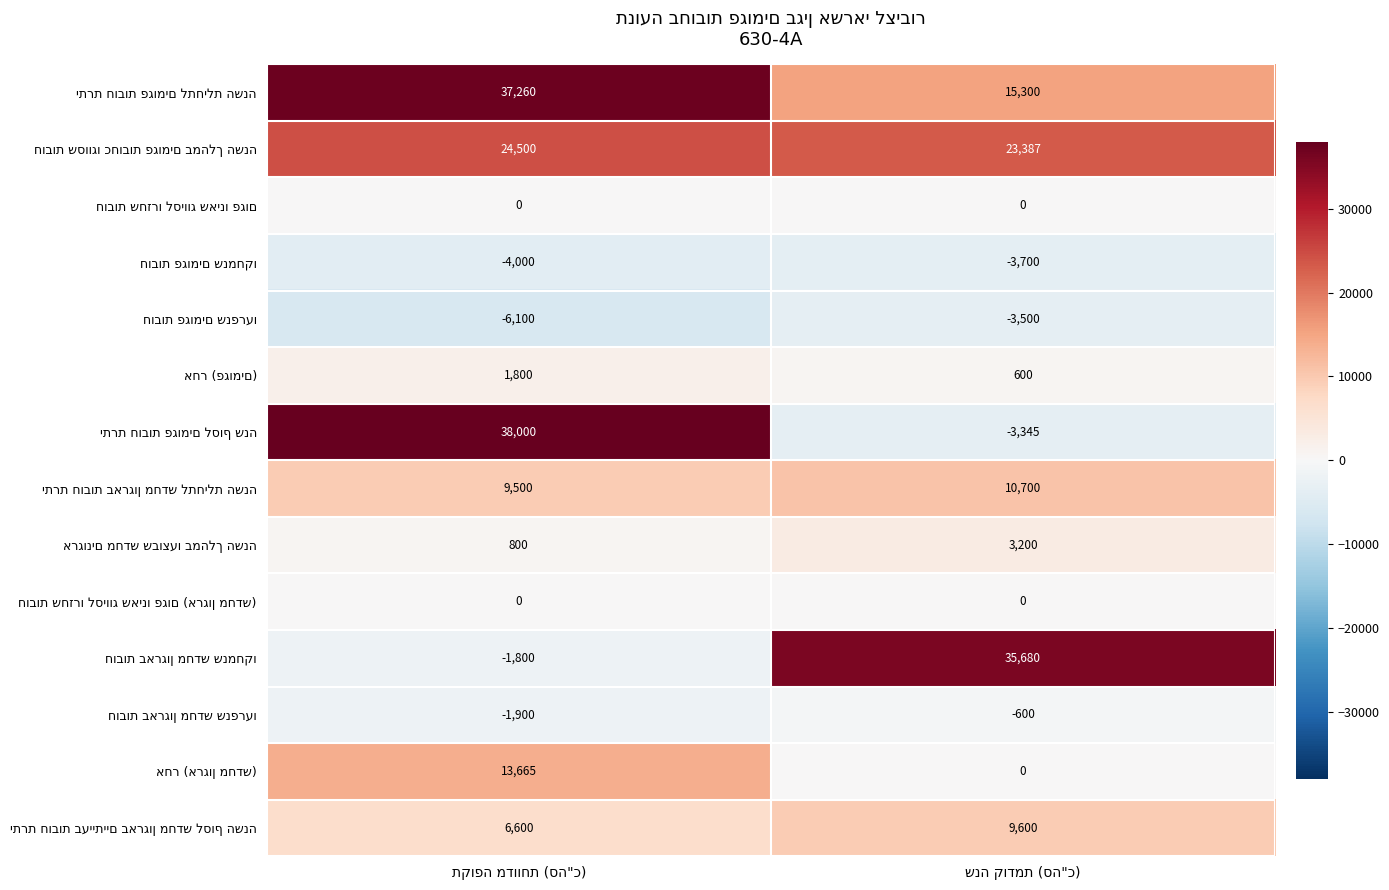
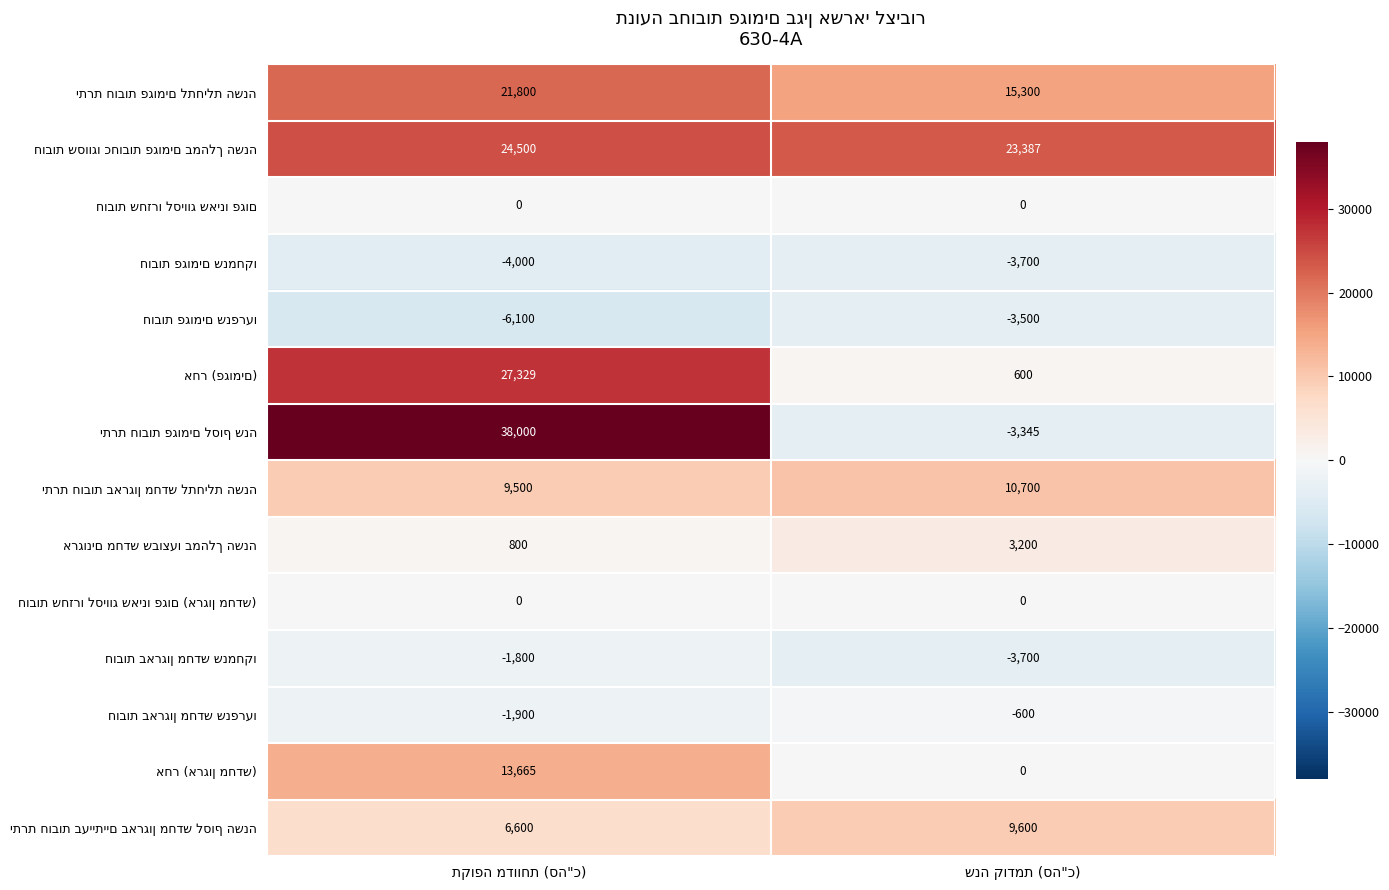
יתרת חובות פגומים לתחילת השנה, תקופה מדווחת (סה"כ): 37,260 -> 21,800
אחר (פגומים), תקופה מדווחת (סה"כ): 1,800 -> 27,329
חובות בארגון מחדש שנמחקו, שנה קודמת (סה"כ): 35,680 -> -3,700
